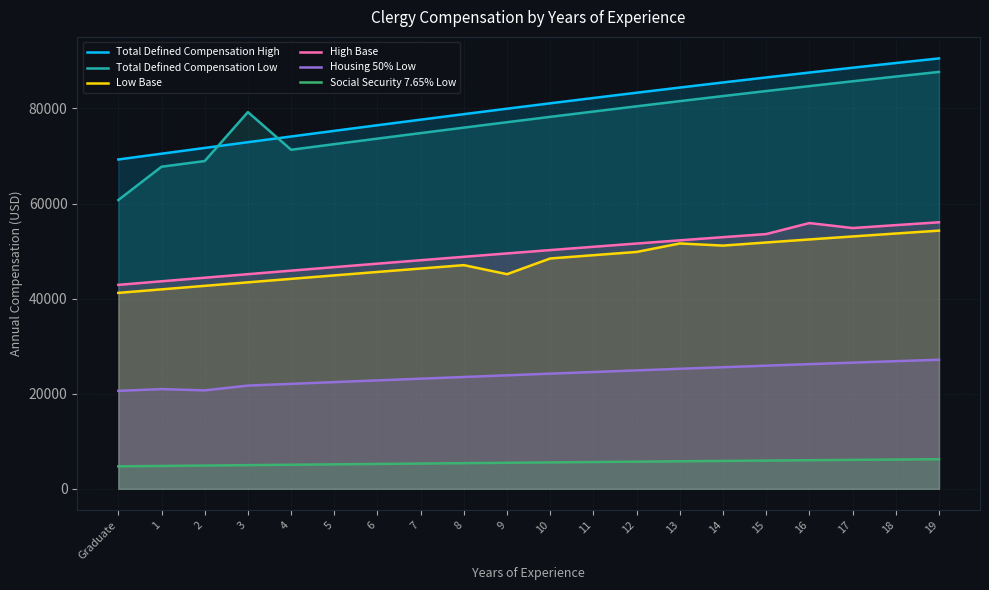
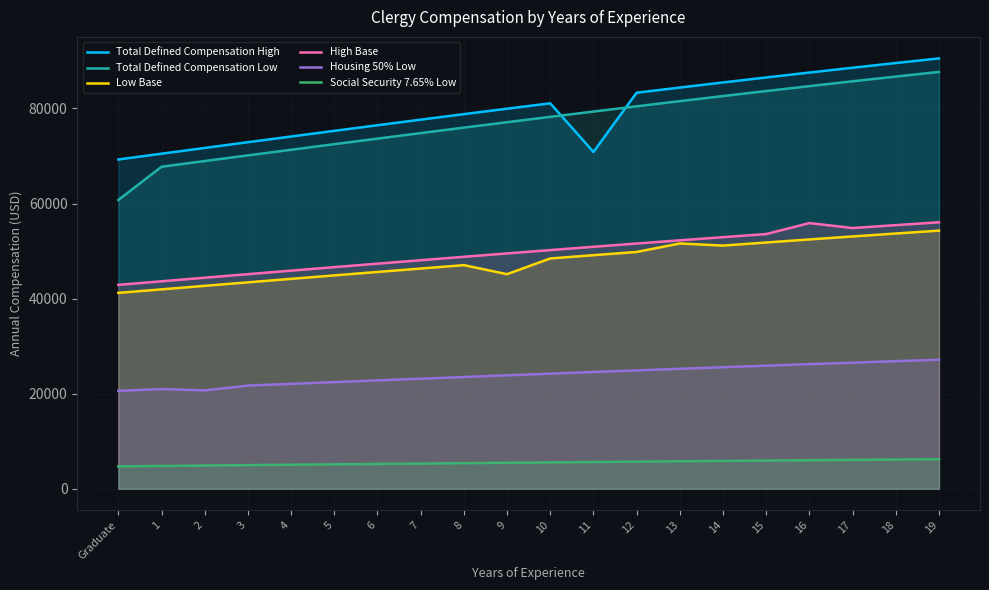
Total Defined Compensation Low, 3: 79000 -> 70000
Total Defined Compensation High, 11: 82000 -> 71000
